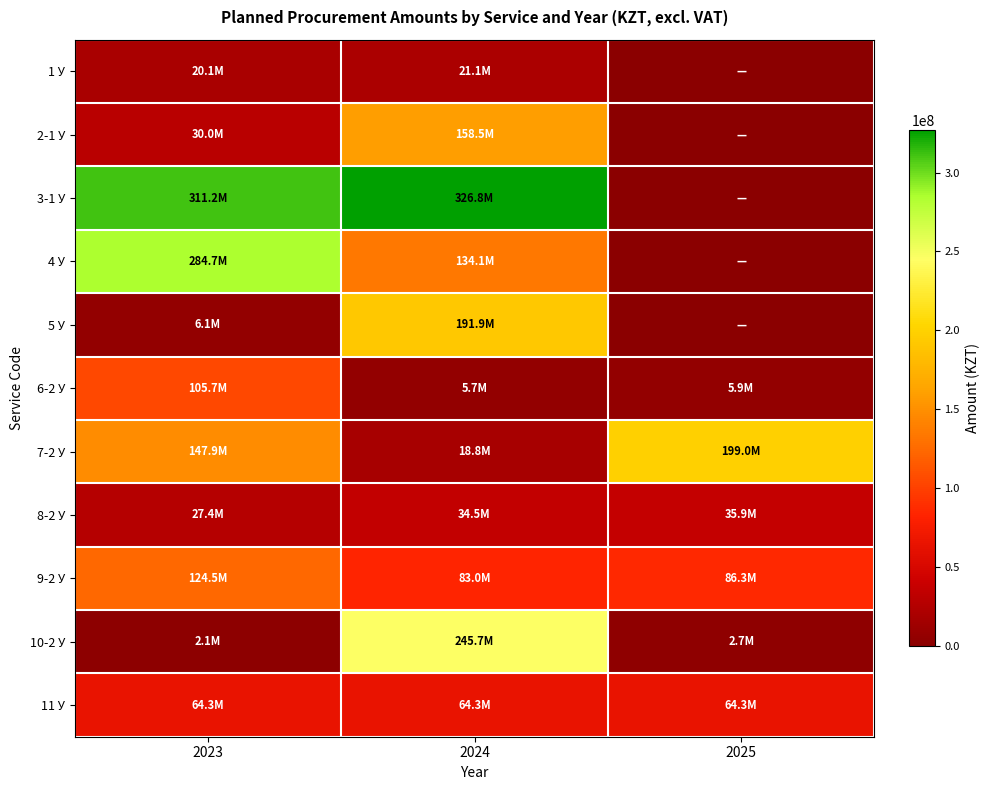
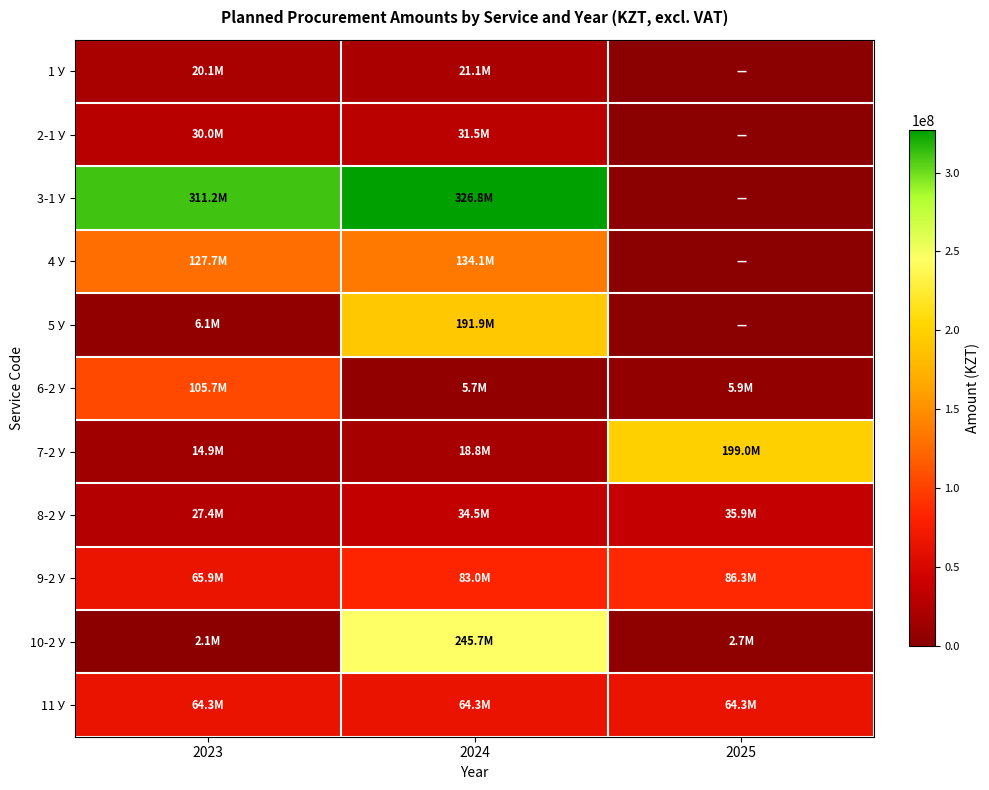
2-1 У, 2024: 158.5M -> 31.5M
4 У, 2023: 284.7M -> 127.7M
7-2 У, 2023: 147.9M -> 14.9M
9-2 У, 2023: 124.5M -> 65.9M
